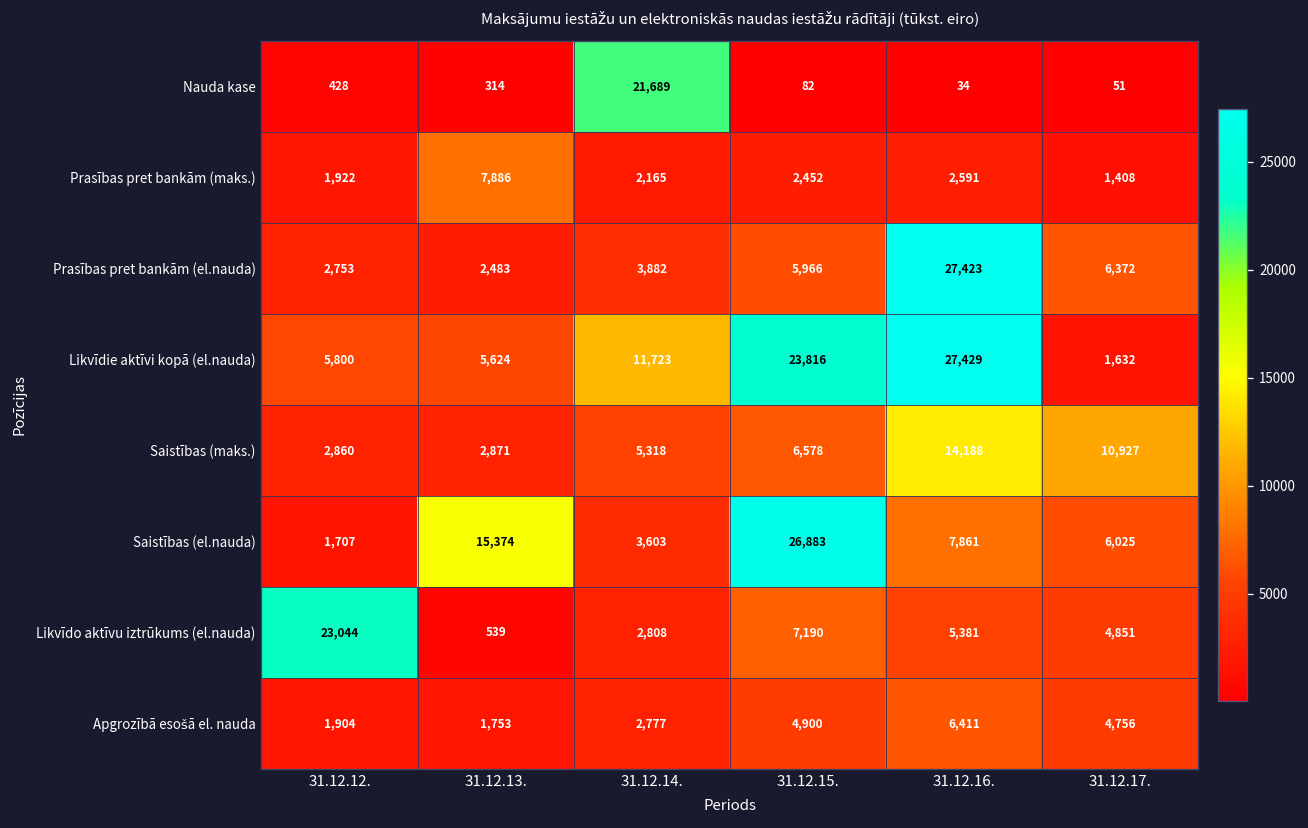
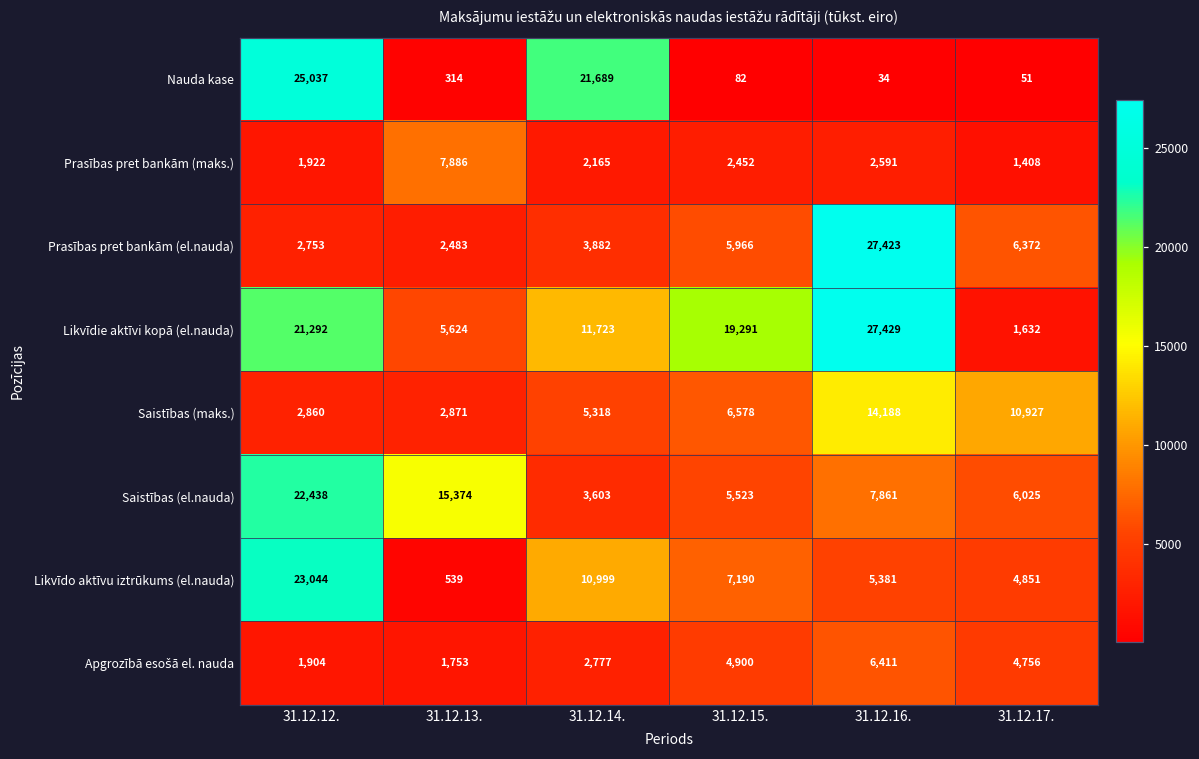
Nauda kase, 31.12.12.: 428 -> 25,037
Likvīdie aktīvi kopā (el.nauda), 31.12.12.: 5,800 -> 21,292
Likvīdie aktīvi kopā (el.nauda), 31.12.15.: 23,816 -> 19,291
Saistības (el.nauda), 31.12.12.: 1,707 -> 22,438
Saistības (el.nauda), 31.12.15.: 26,883 -> 5,523
Likvīdo aktīvu iztrūkums (el.nauda), 31.12.14.: 2,808 -> 10,999
